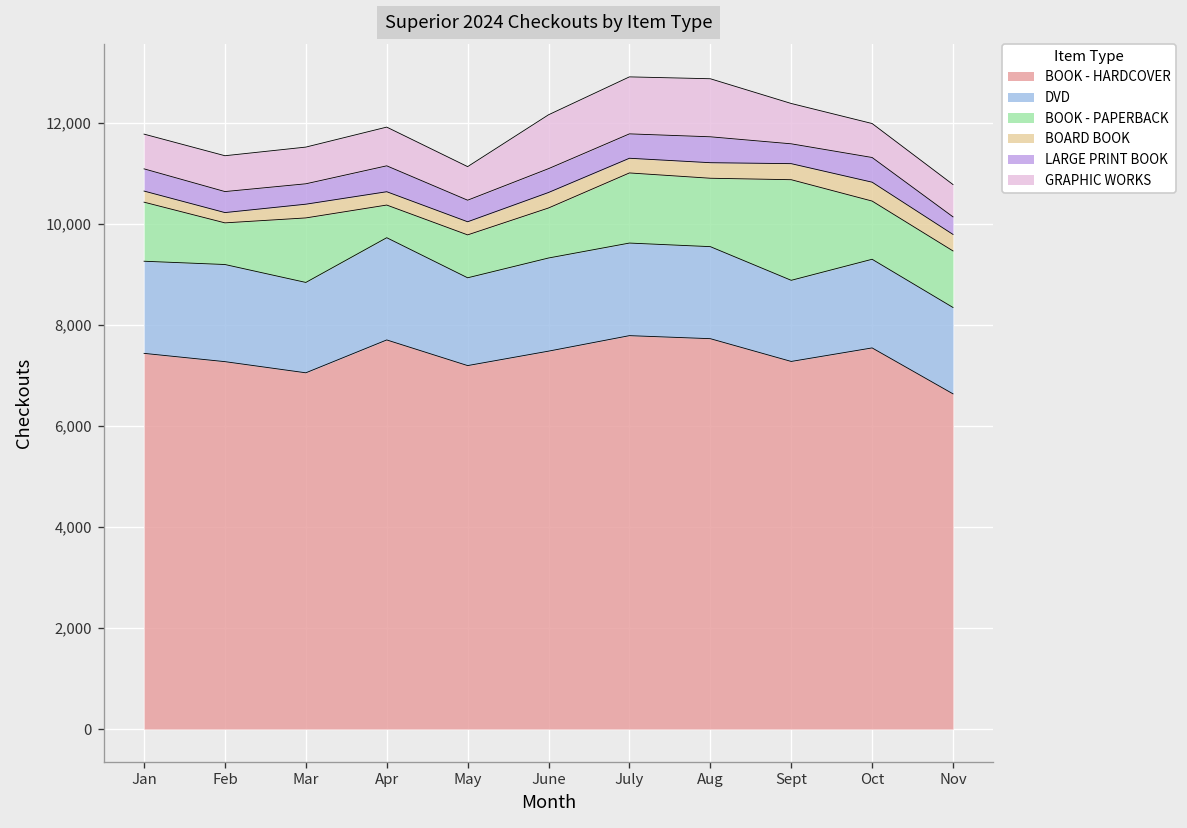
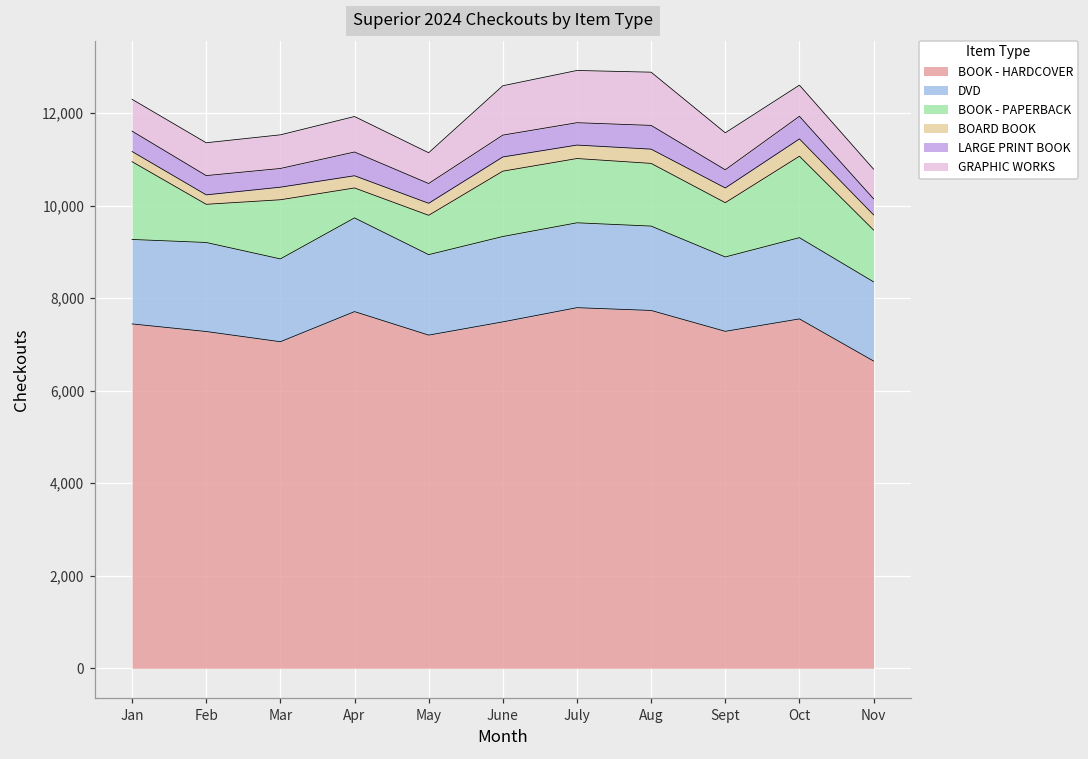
BOOK - PAPERBACK, Jan: 1,200 -> 1,700
BOOK - PAPERBACK, June: 1,000 -> 1,400
BOOK - PAPERBACK, Sept: 2,000 -> 1,200
BOOK - PAPERBACK, Oct: 1,200 -> 1,800
